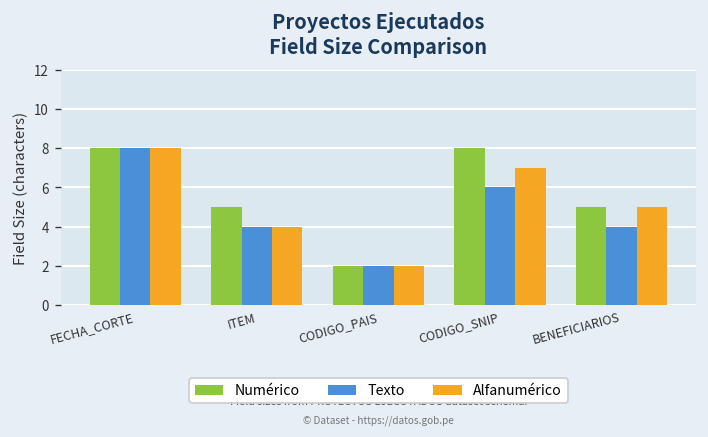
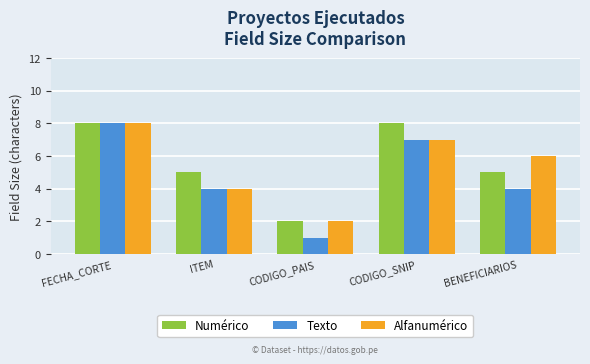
Texto, CODIGO_PAIS: 2 -> 1
Texto, CODIGO_SNIP: 6 -> 7
Alfanumérico, BENEFICIARIOS: 5 -> 6
